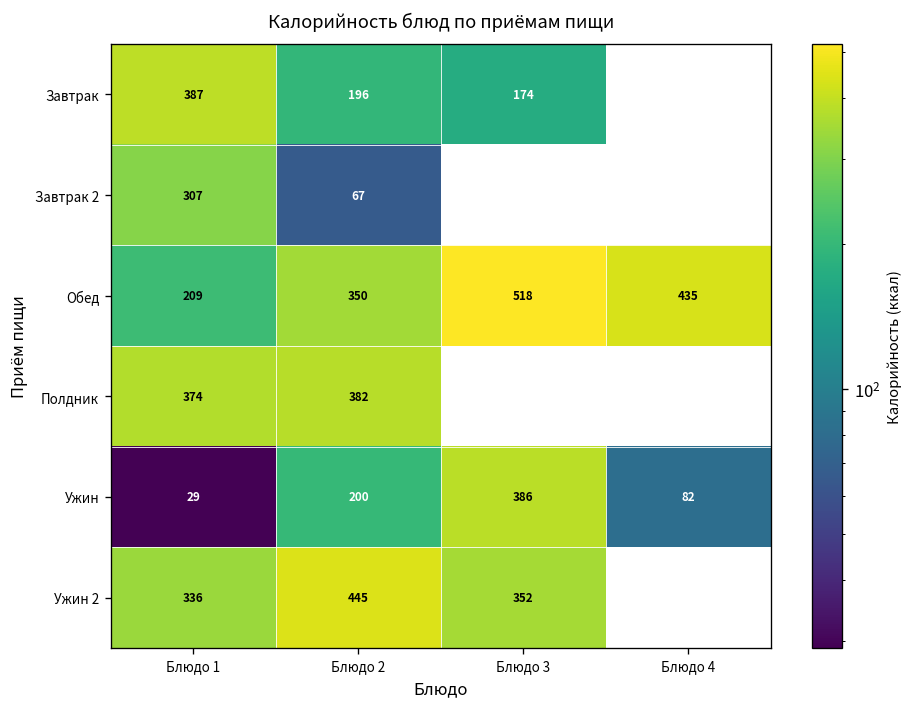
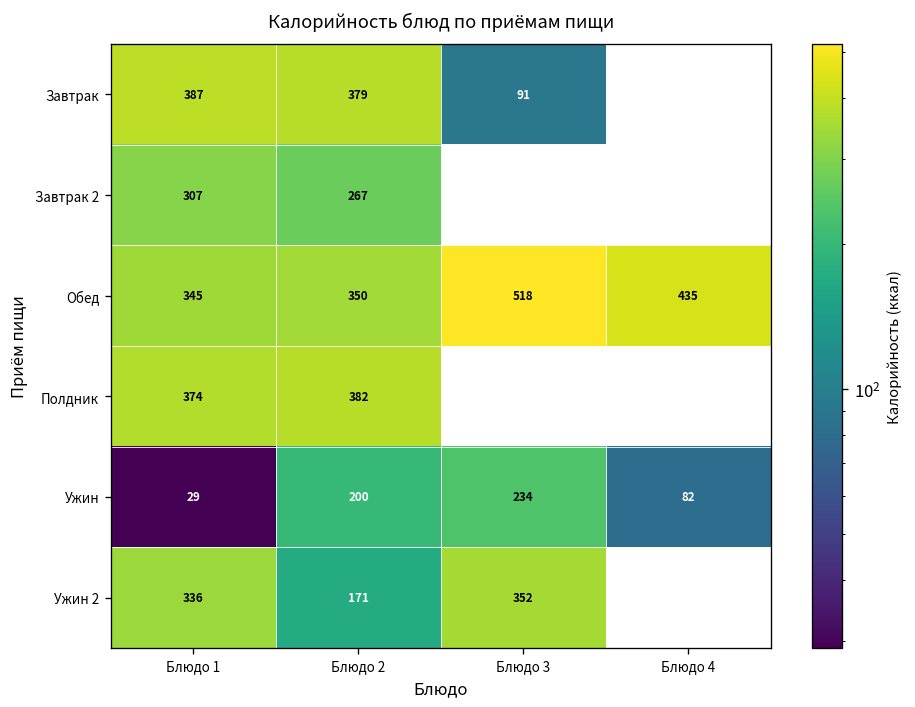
Завтрак, Блюдо 2: 196 -> 379
Завтрак, Блюдо 3: 174 -> 91
Завтрак 2, Блюдо 2: 67 -> 267
Обед, Блюдо 1: 209 -> 345
Ужин, Блюдо 3: 386 -> 234
Ужин 2, Блюдо 2: 445 -> 171
